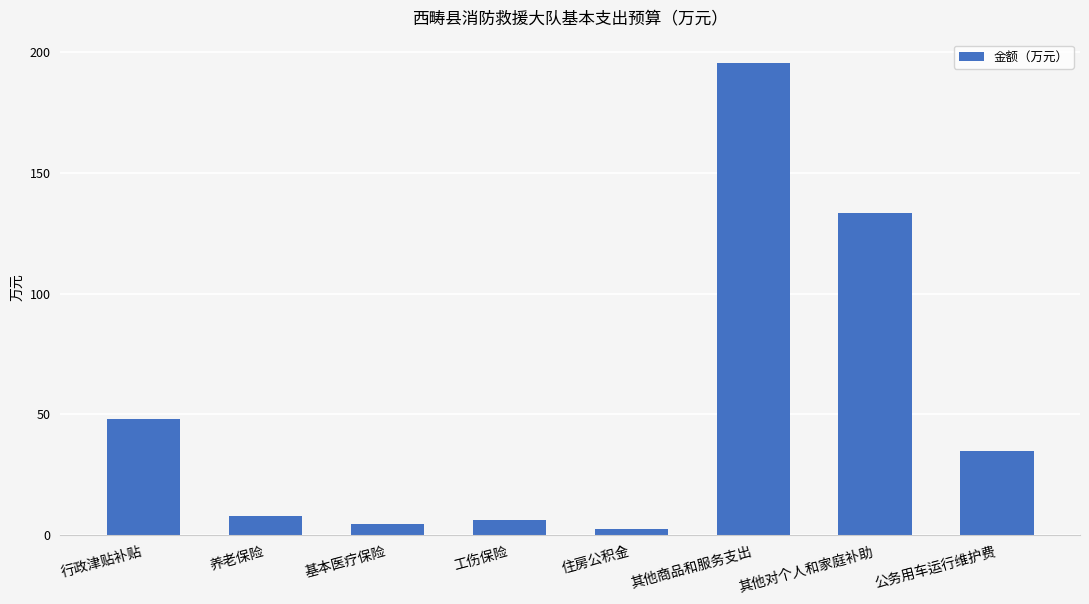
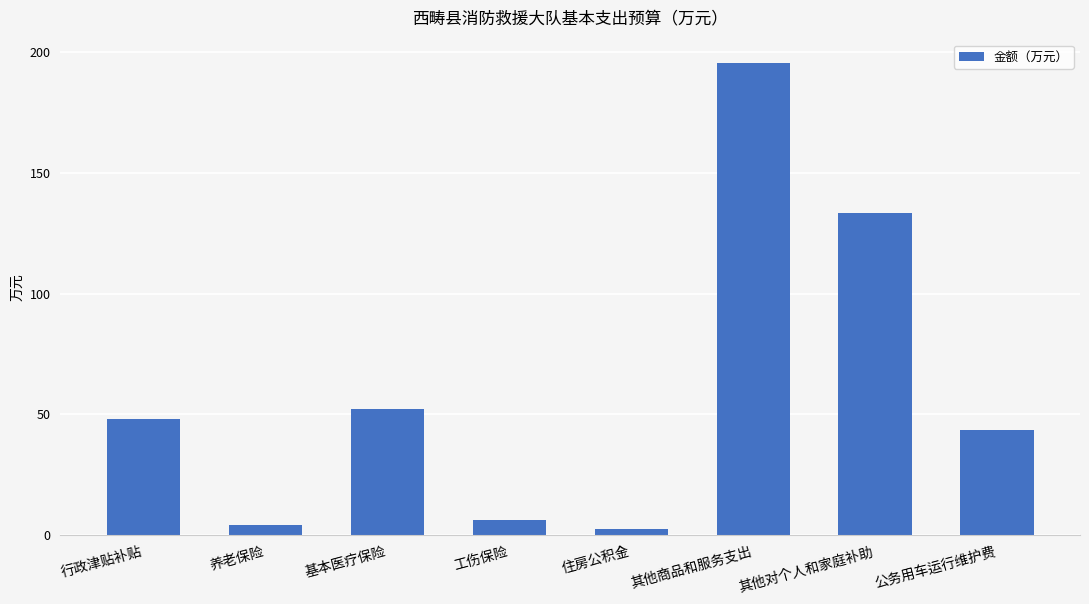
养老保险: 8 -> 4
基本医疗保险: 4 -> 52
公务用车运行维护费: 35 -> 44
